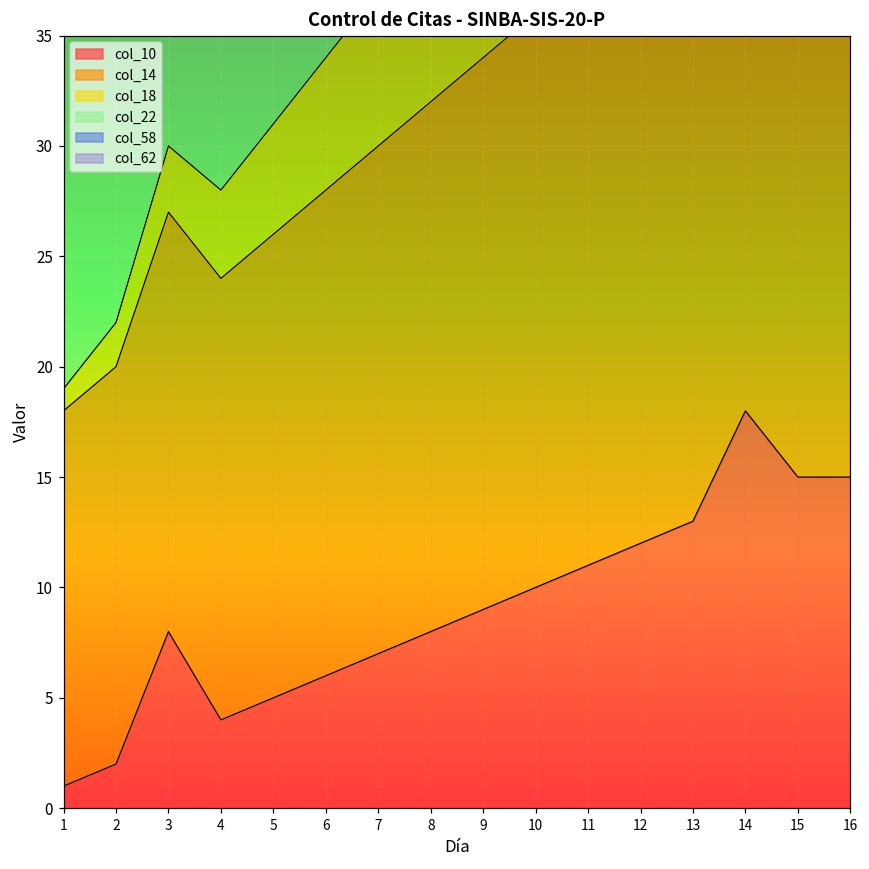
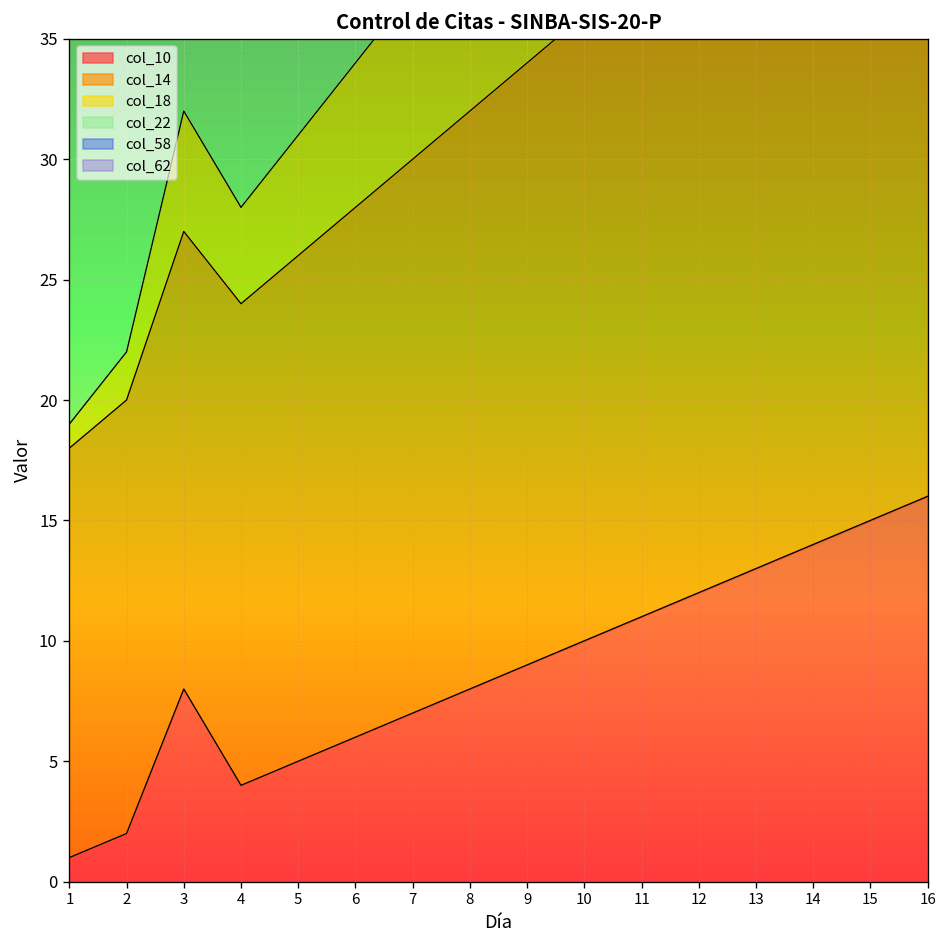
col_18, 3: 3 -> 5
col_10, 14: 18 -> 14
col_10, 16: 15 -> 16
